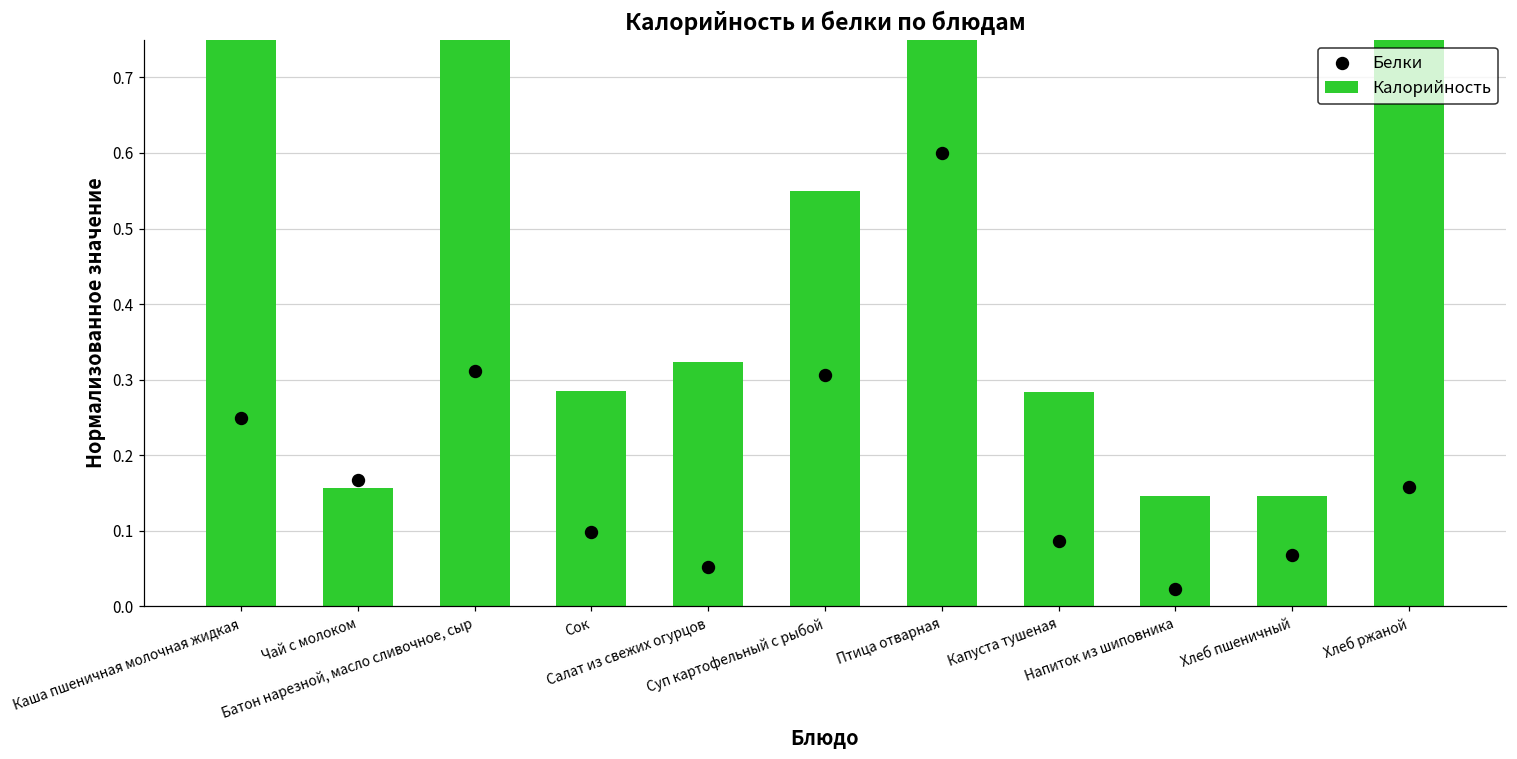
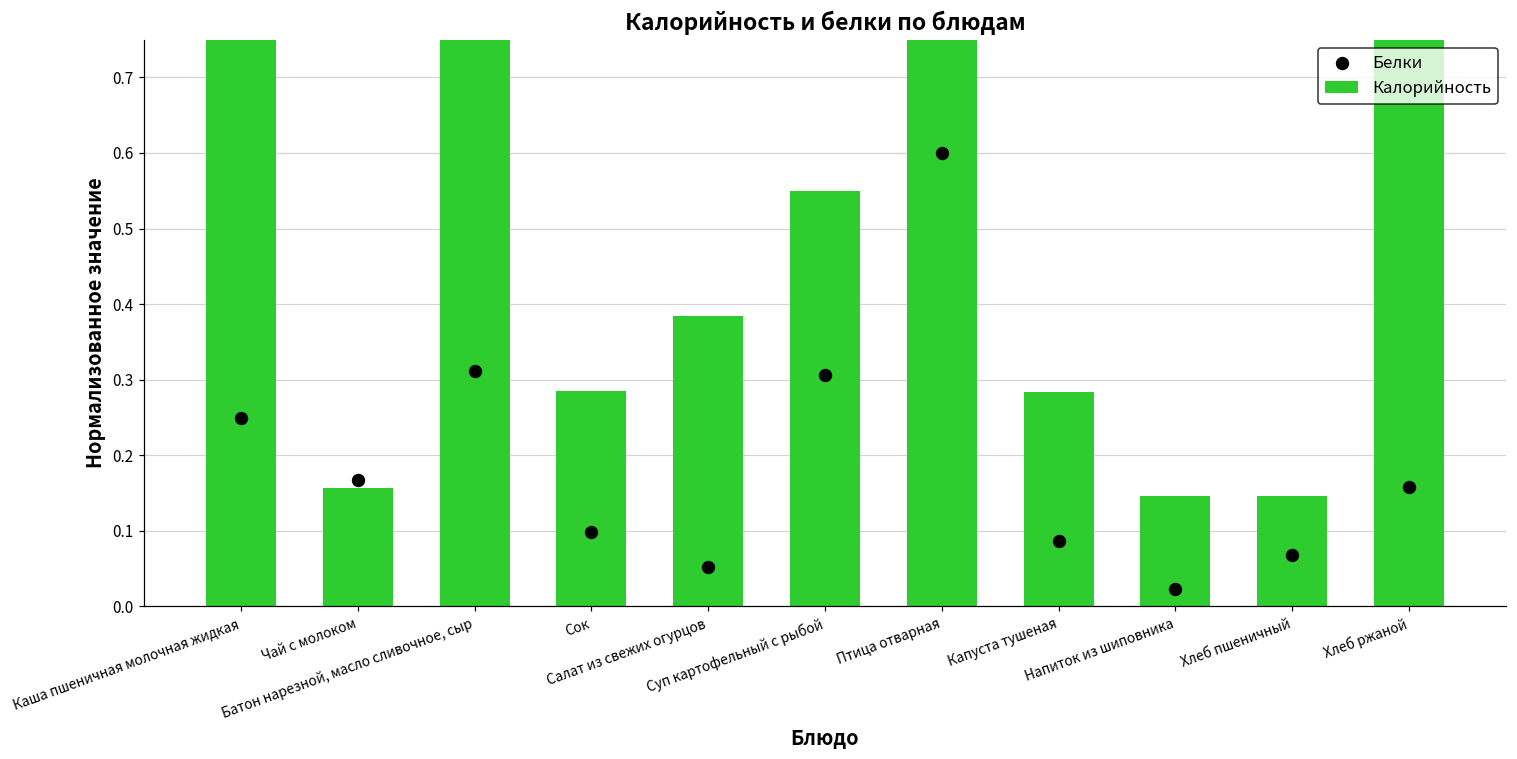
Калорийность, Салат из свежих огурцов: 0.32 -> 0.38
